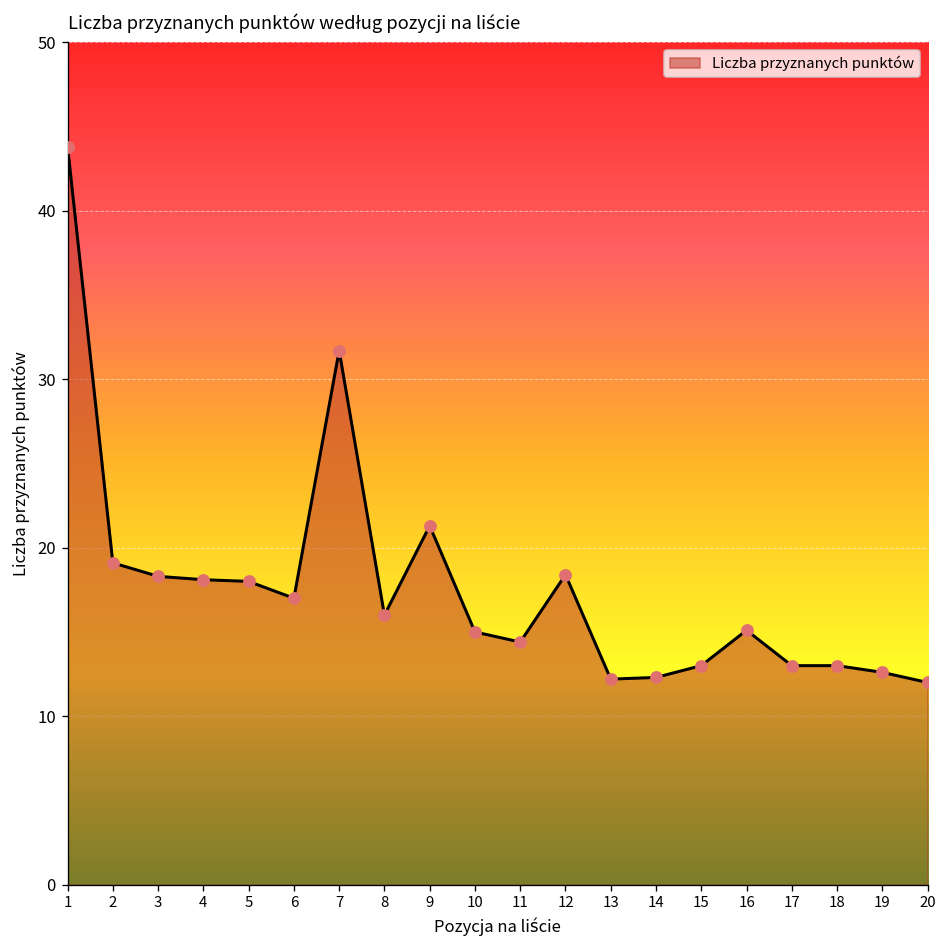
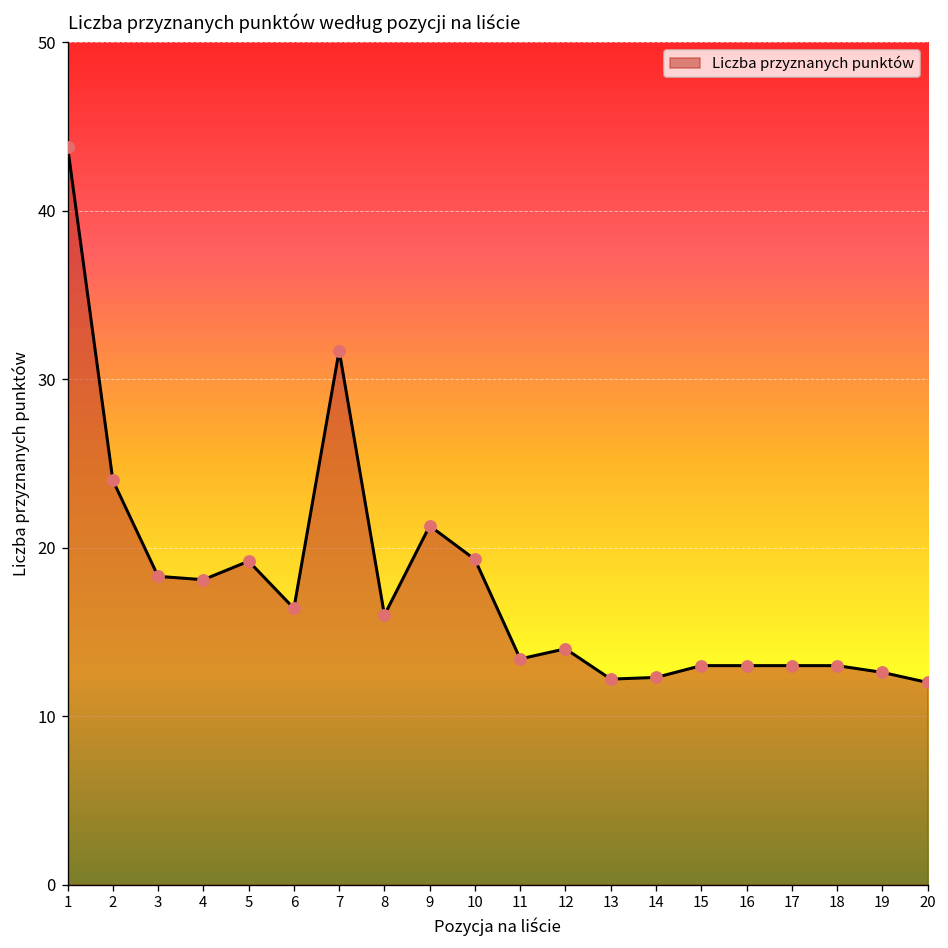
2: 19.1 -> 24.0
5: 18.0 -> 19.2
6: 17.0 -> 16.4
10: 15.0 -> 19.3
11: 14.4 -> 13.4
12: 18.4 -> 14.0
16: 15.1 -> 13.0
